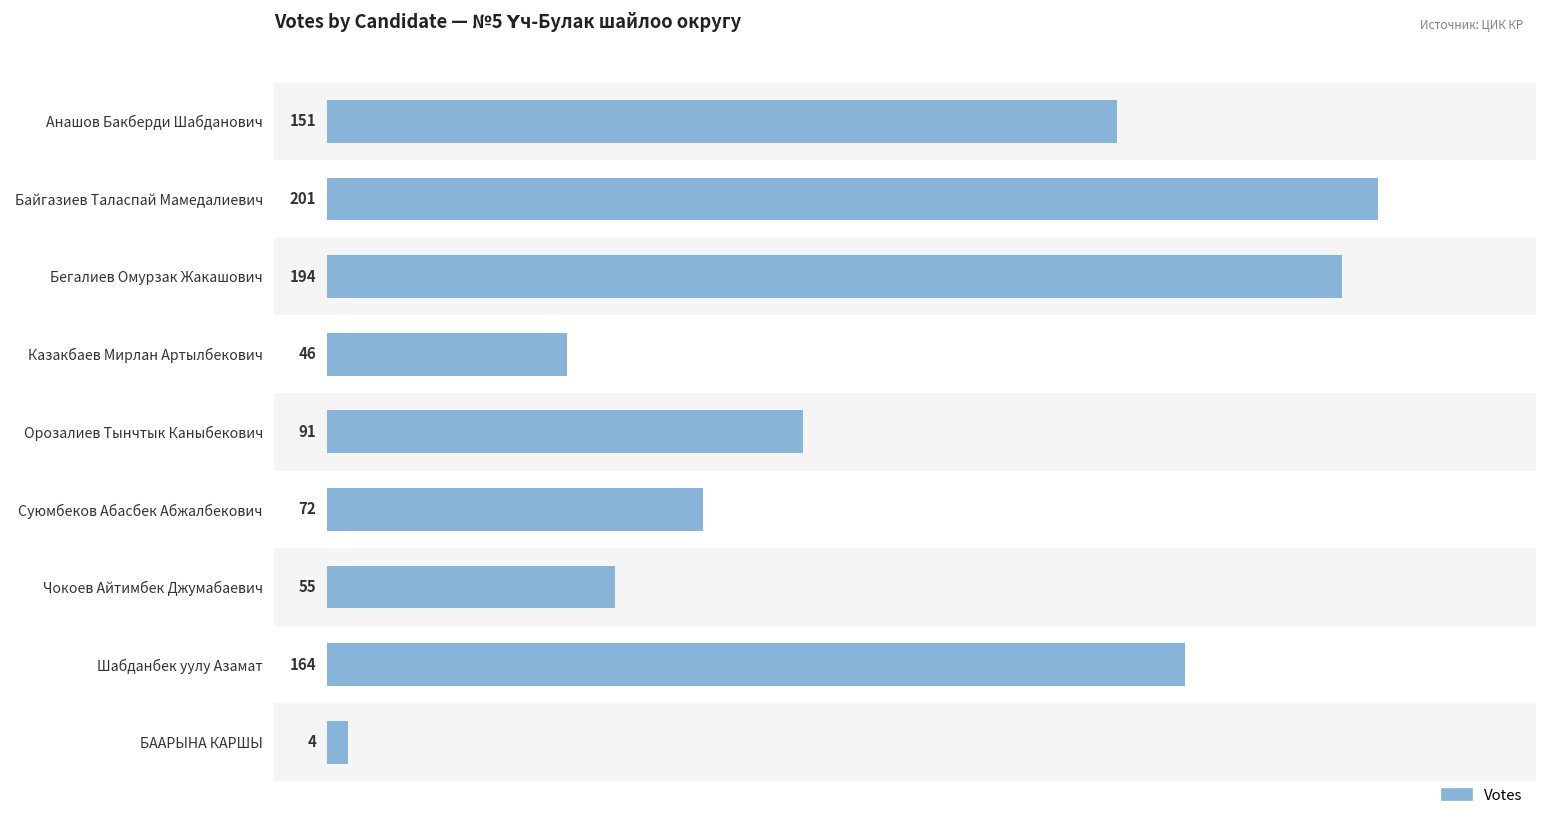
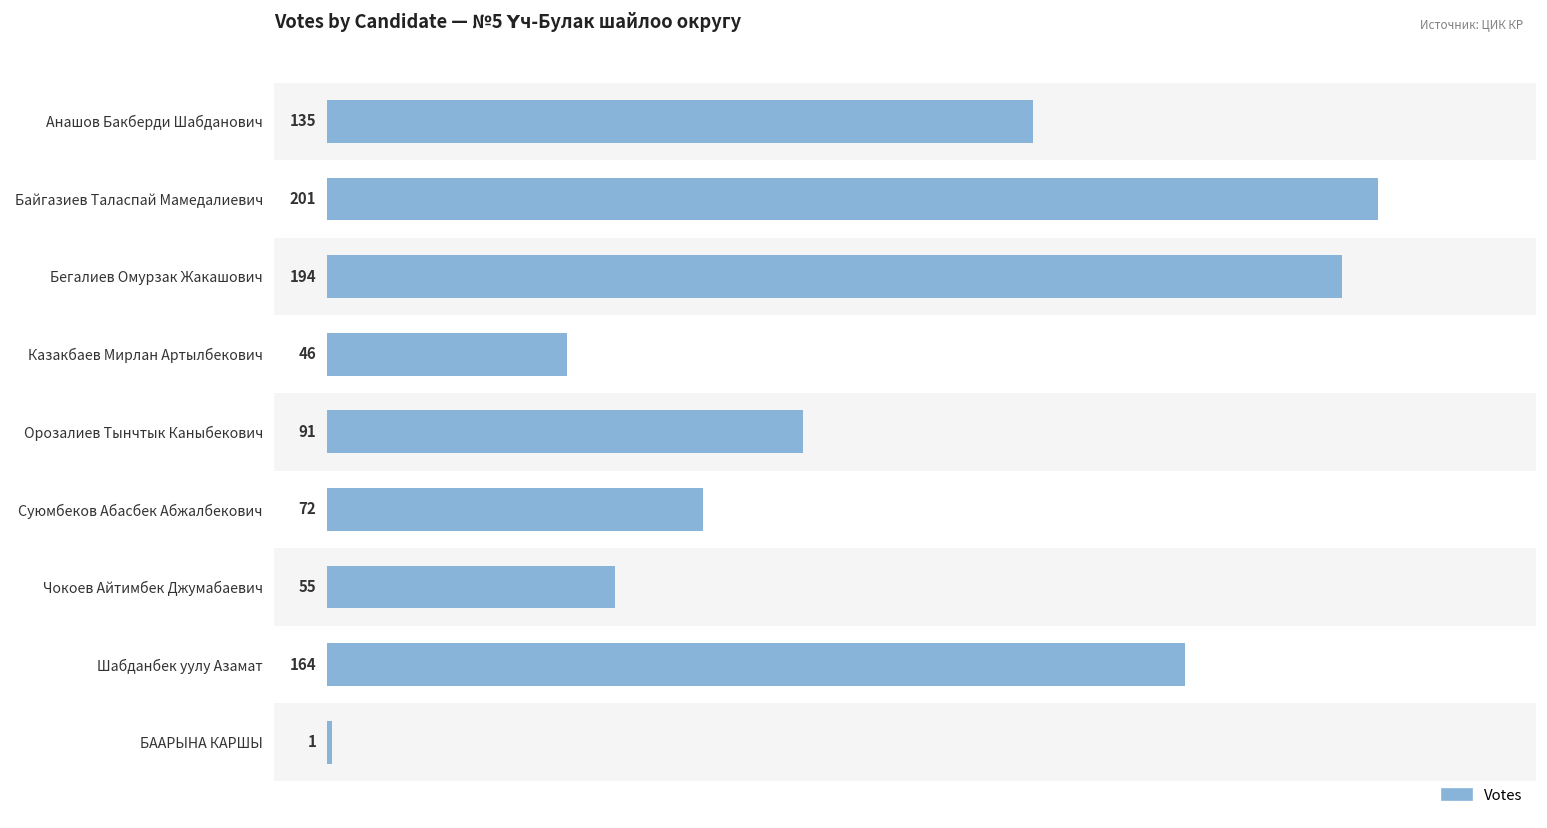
Анашов Бакберди Шабданович: 151 -> 135
БААРЫНА КАРШЫ: 4 -> 1
